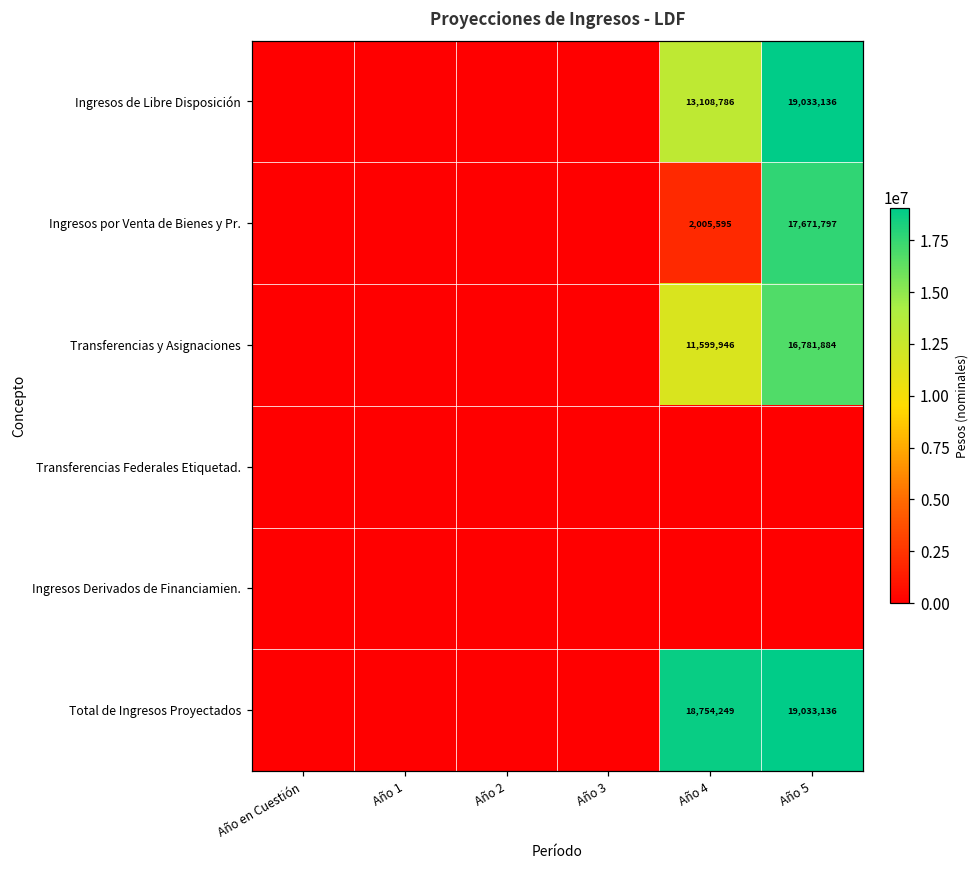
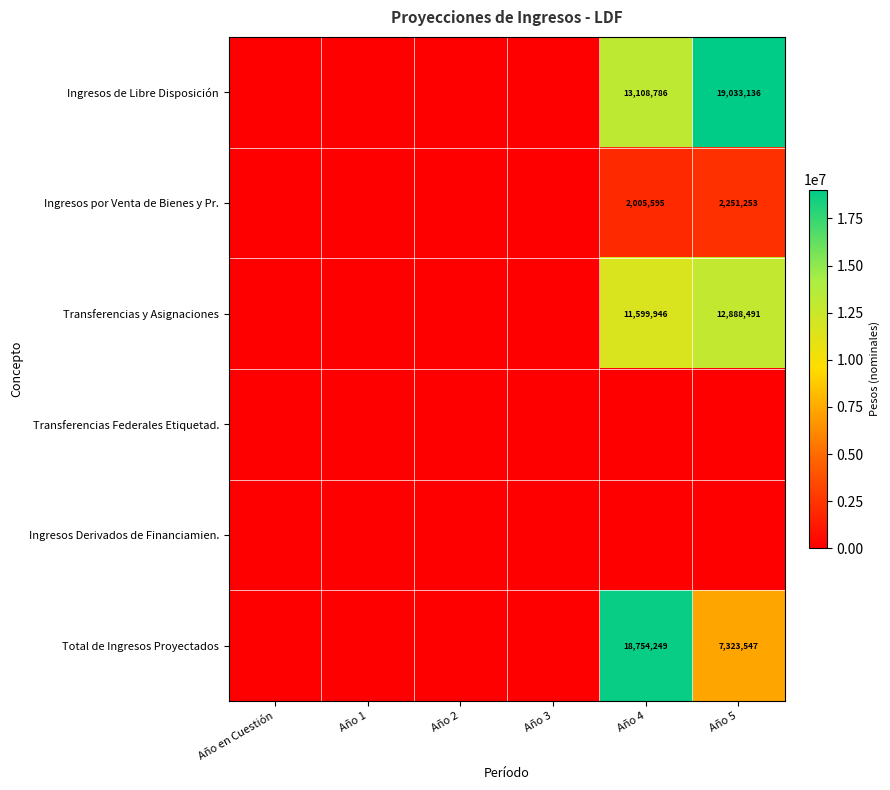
Ingresos por Venta de Bienes y Pr., Año 5: 17,671,797 -> 2,251,253
Transferencias y Asignaciones, Año 5: 16,781,884 -> 12,888,491
Total de Ingresos Proyectados, Año 5: 19,033,136 -> 7,323,547
